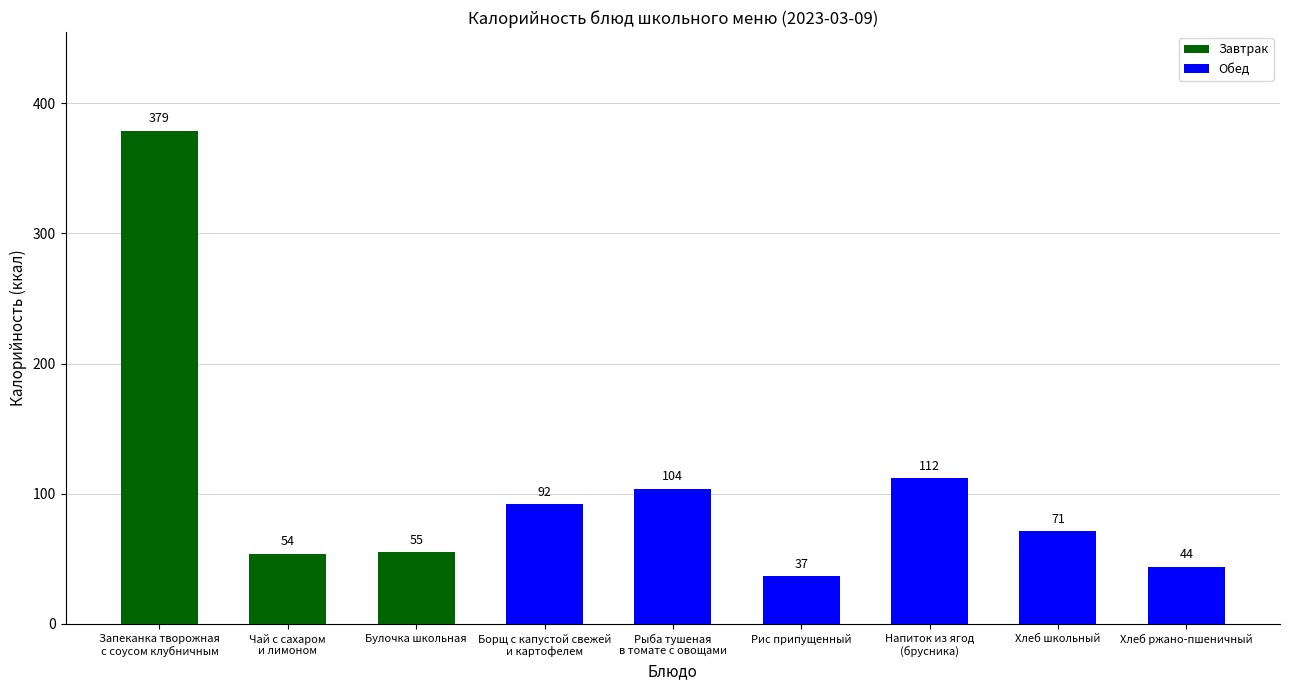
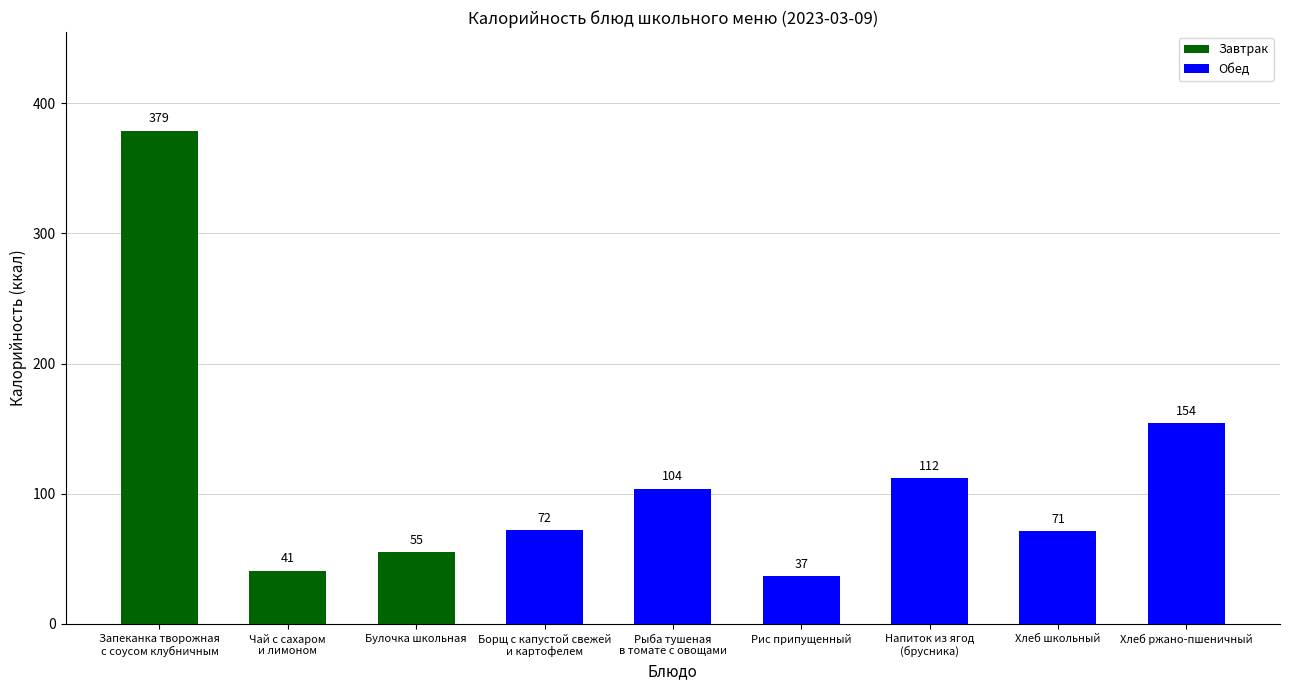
Чай с сахаром и лимоном: 54 -> 41
Борщ с капустой свежей и картофелем: 92 -> 72
Хлеб ржано-пшеничный: 44 -> 154
